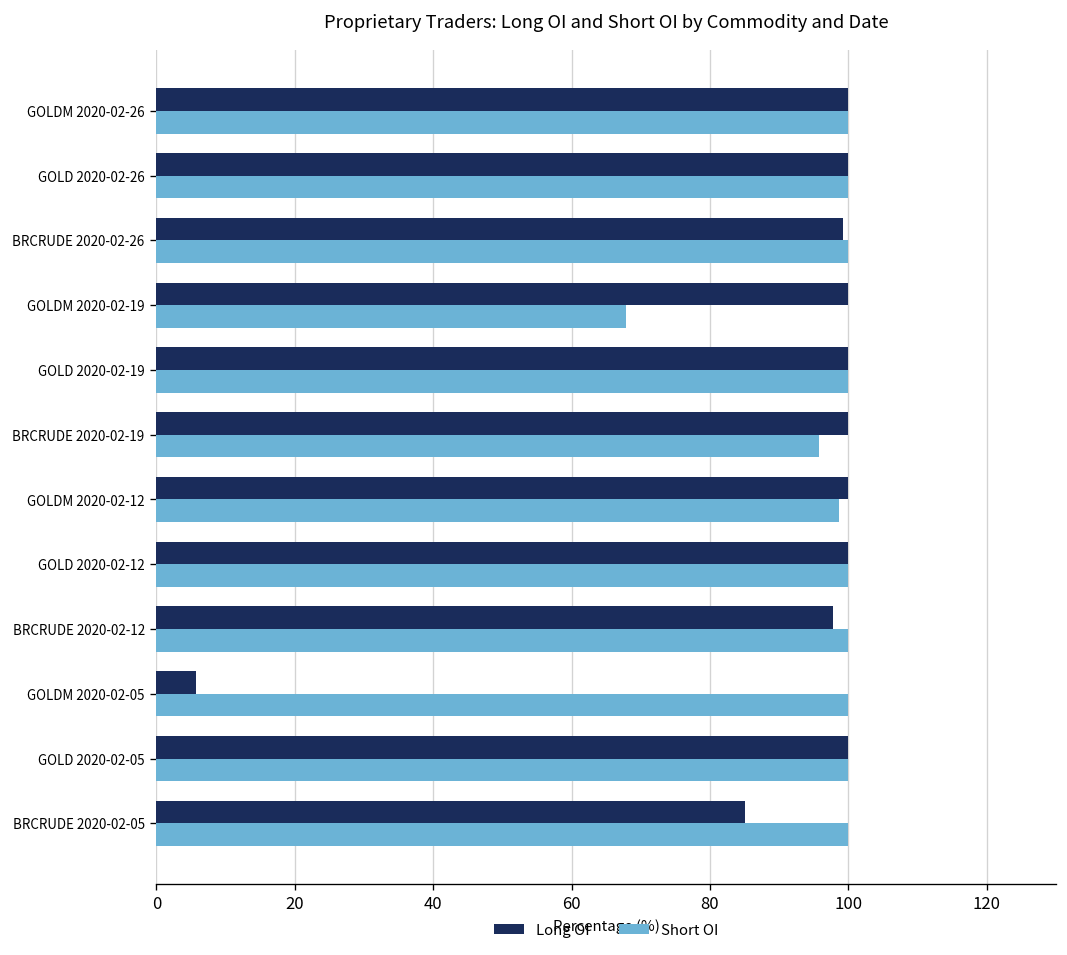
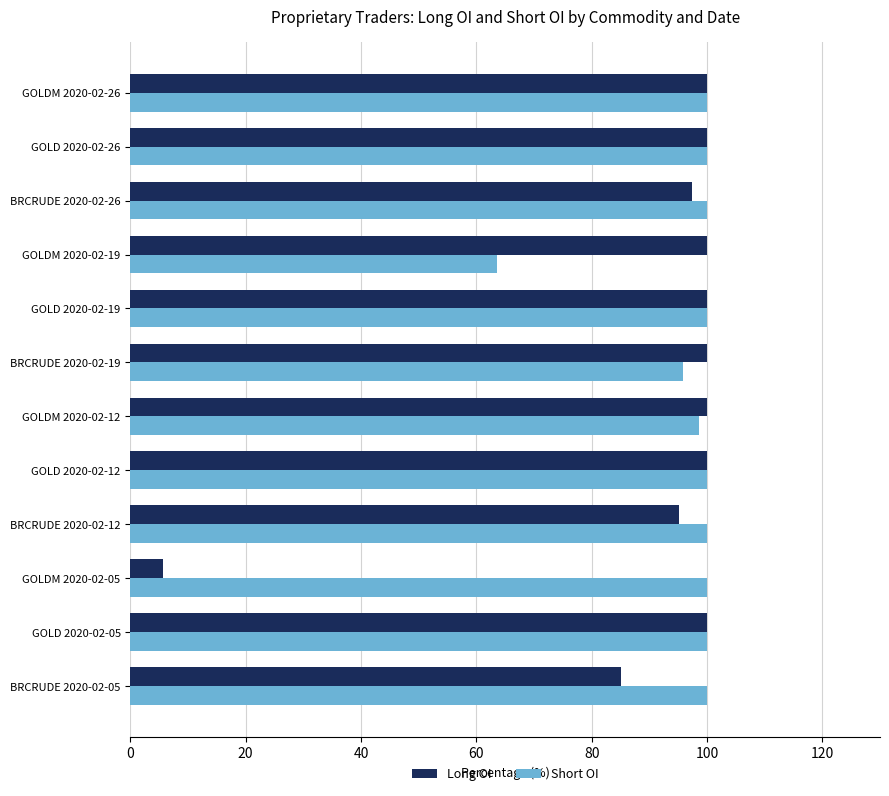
Long OI, BRCRUDE 2020-02-26: 99 -> 97
Short OI, GOLDM 2020-02-19: 68 -> 64
Long OI, BRCRUDE 2020-02-12: 98 -> 95
